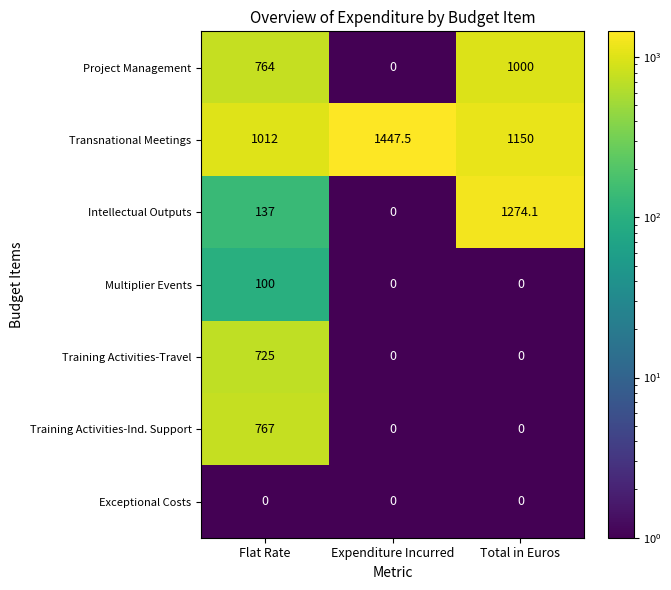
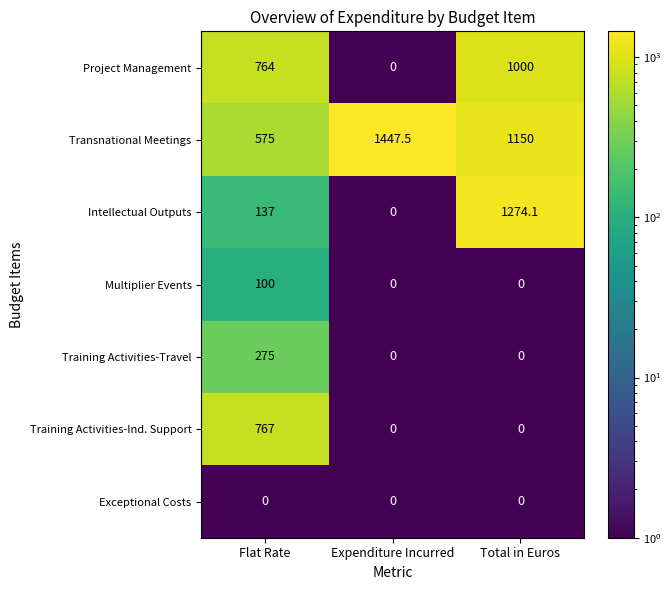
Transnational Meetings, Flat Rate: 1012 -> 575
Training Activities-Travel, Flat Rate: 725 -> 275
